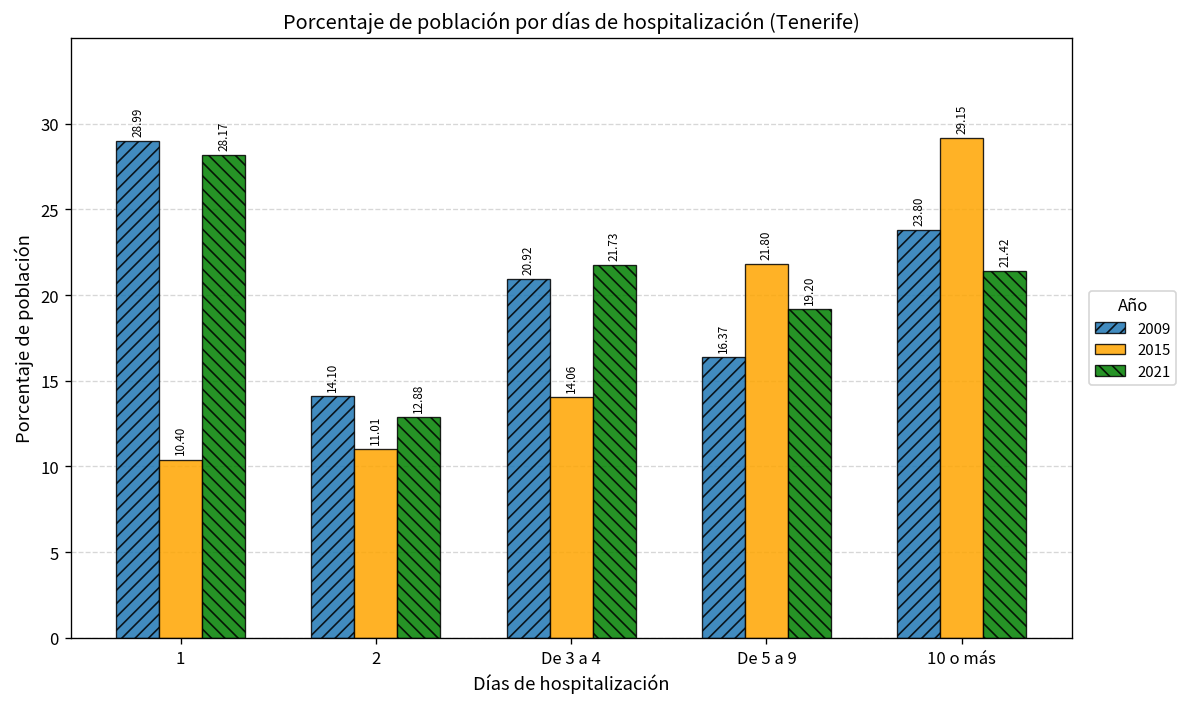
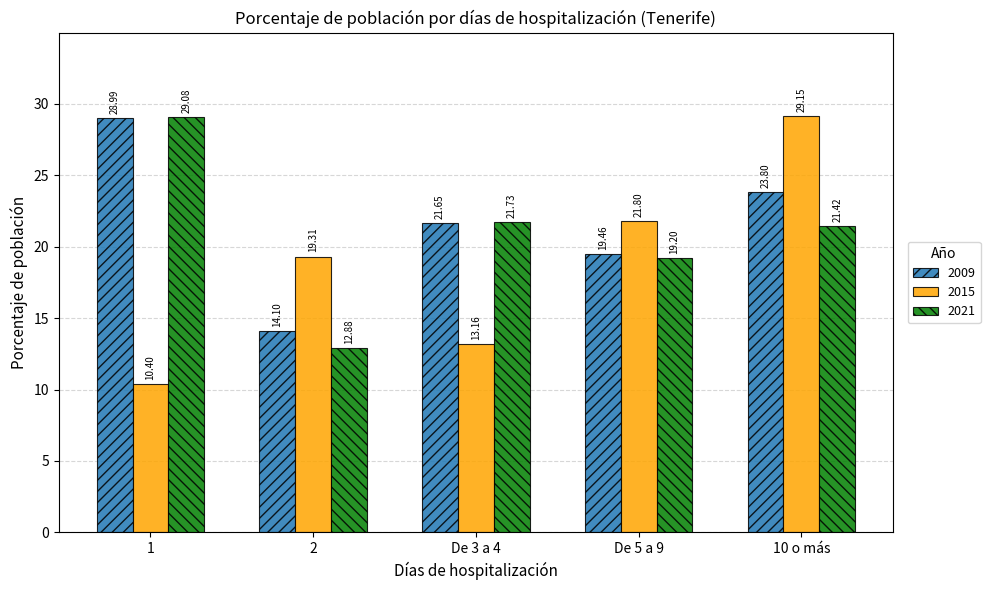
2021, 1: 28.17 -> 29.08
2015, 2: 11.01 -> 19.31
2009, De 3 a 4: 20.92 -> 21.65
2015, De 3 a 4: 14.06 -> 13.16
2009, De 5 a 9: 16.37 -> 19.46
